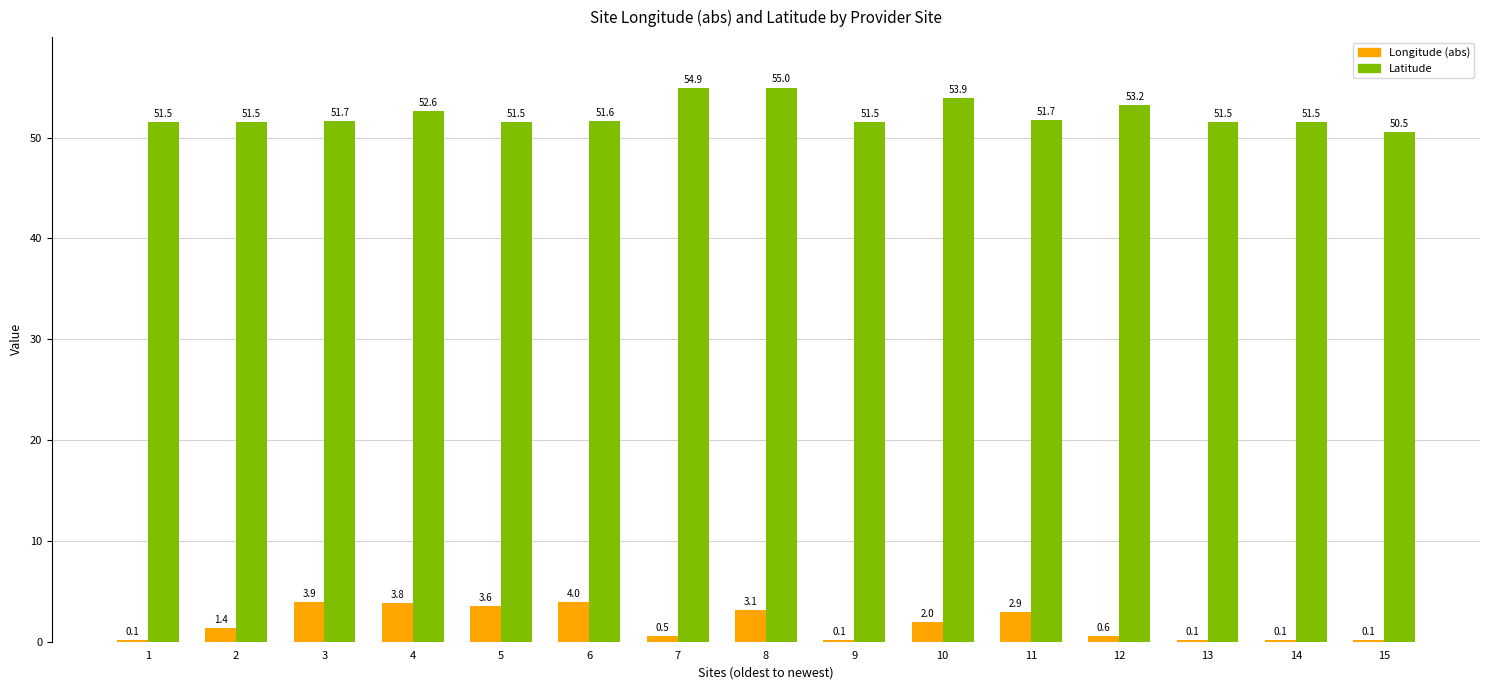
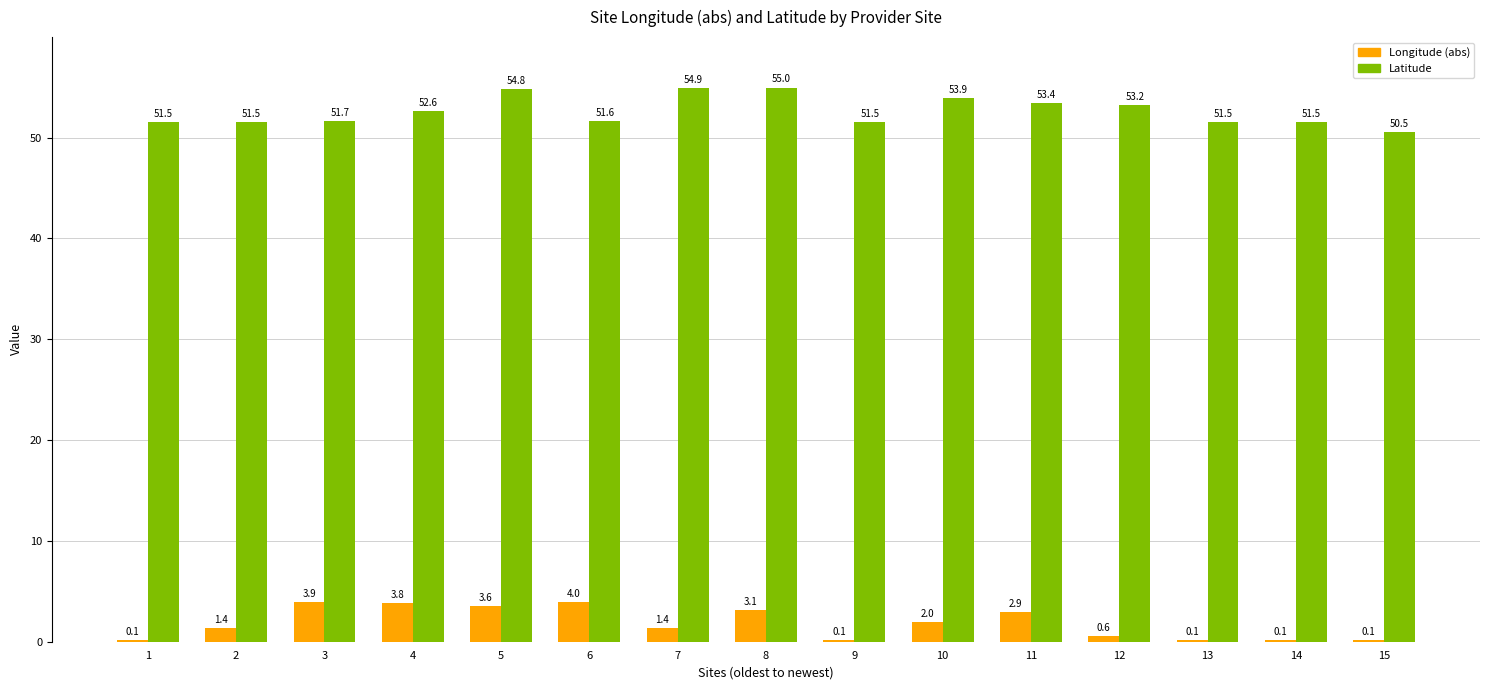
Latitude, 5: 51.5 -> 54.8
Longitude (abs), 7: 0.5 -> 1.4
Latitude, 11: 51.7 -> 53.4
